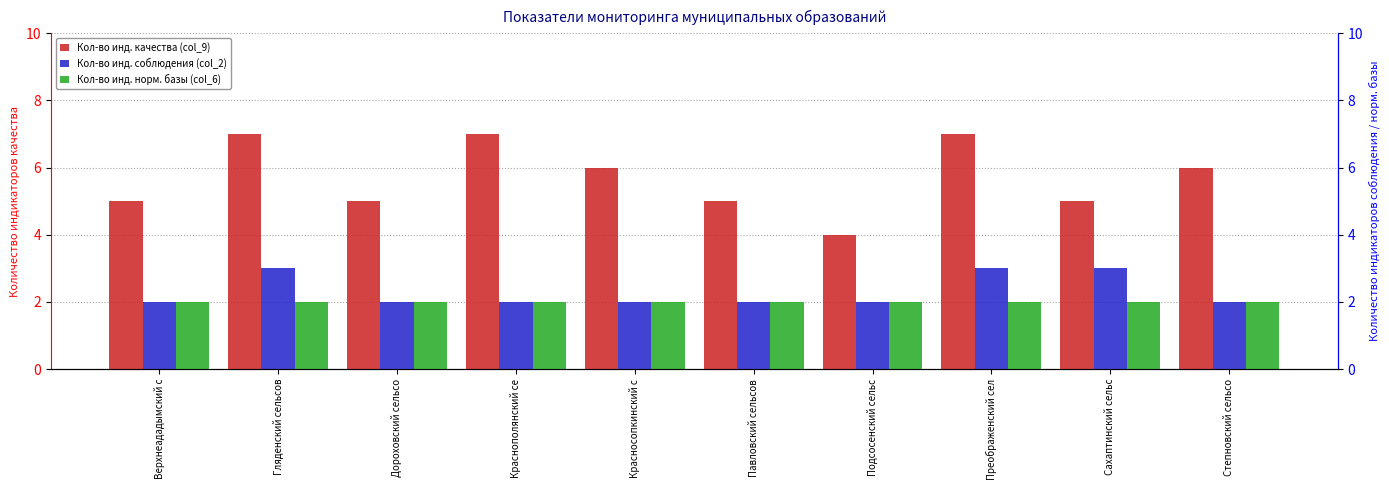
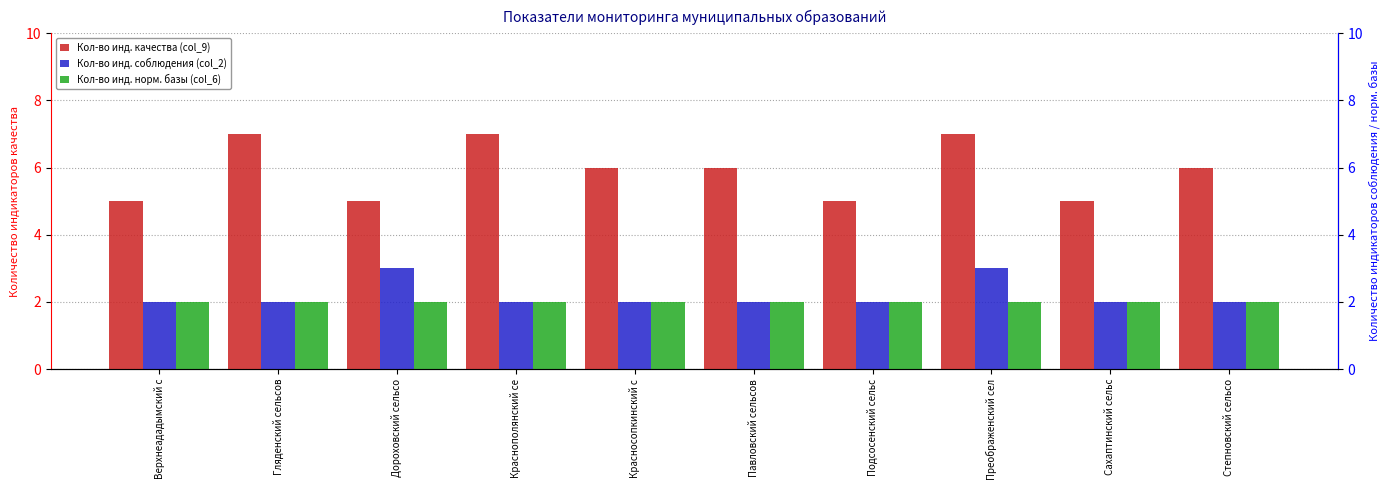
Кол-во инд. соблюдения (col_2), Гляденский сельсов: 3 -> 2
Кол-во инд. соблюдения (col_2), Дороховский сельсо: 2 -> 3
Кол-во инд. качества (col_9), Павловский сельсов: 5 -> 6
Кол-во инд. качества (col_9), Подсосенский сельс: 4 -> 5
Кол-во инд. соблюдения (col_2), Сахаптинский сельс: 3 -> 2
